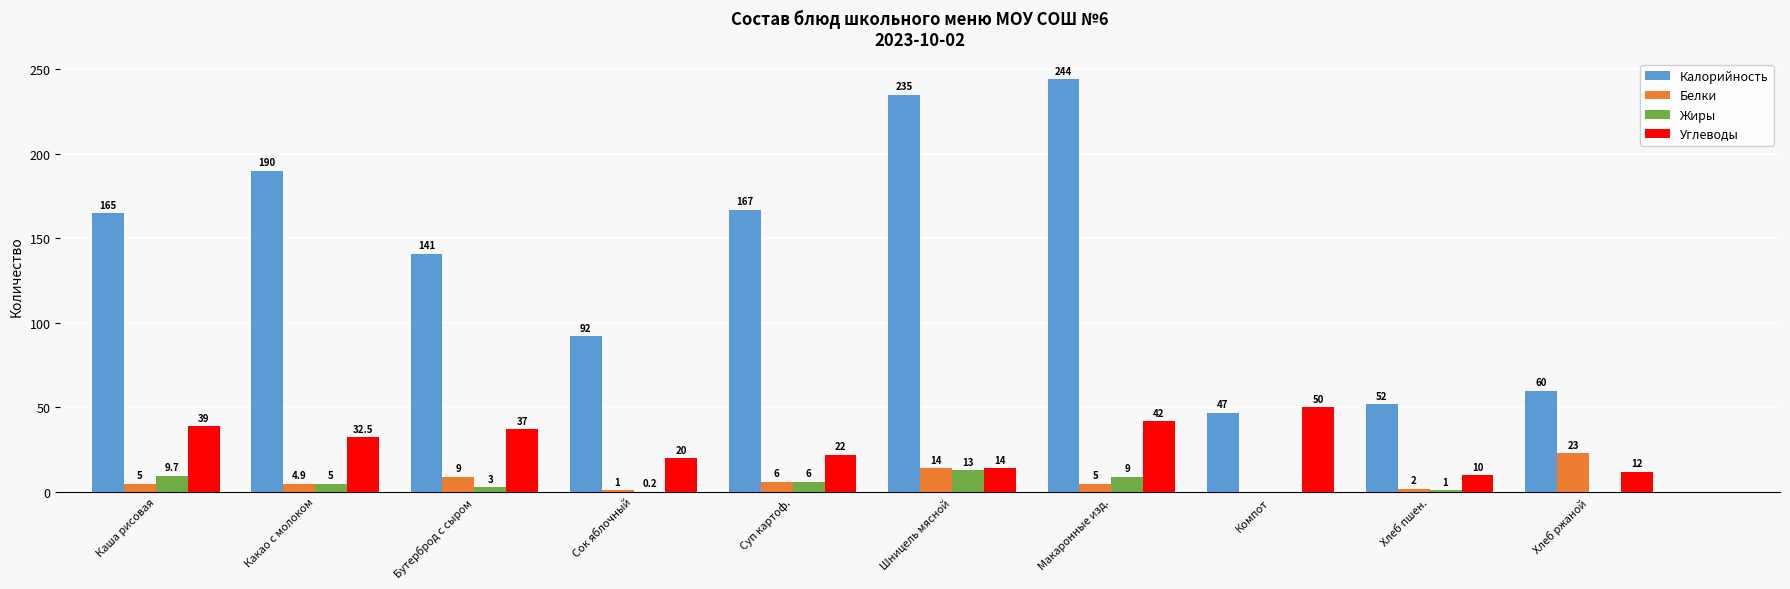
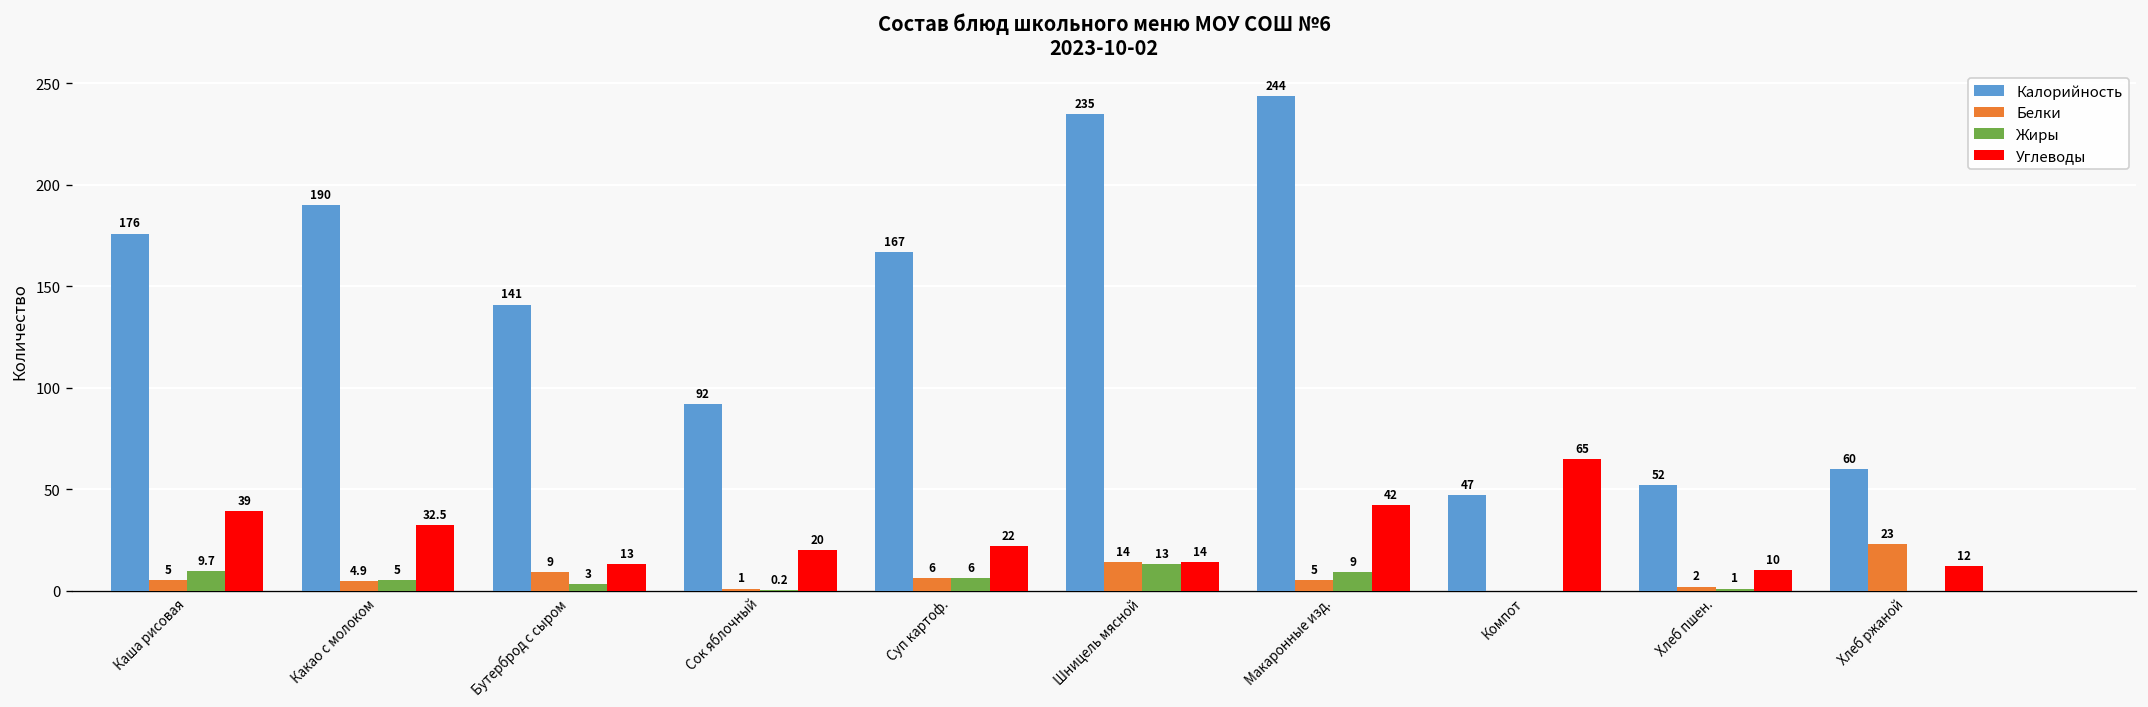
Калорийность, Каша рисовая: 165 -> 176
Углеводы, Бутерброд с сыром: 37 -> 13
Углеводы, Компот: 50 -> 65
